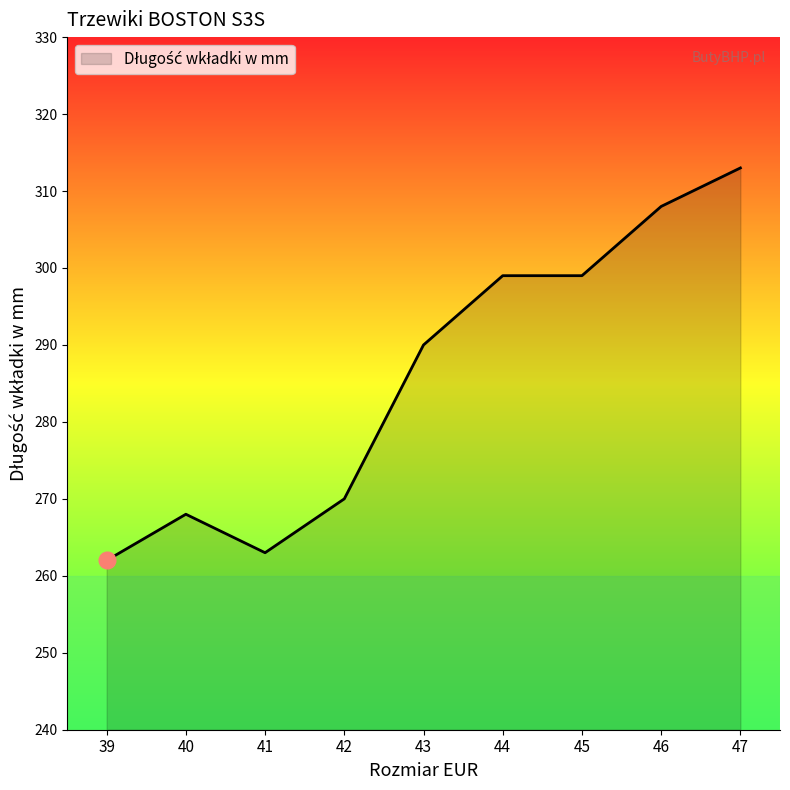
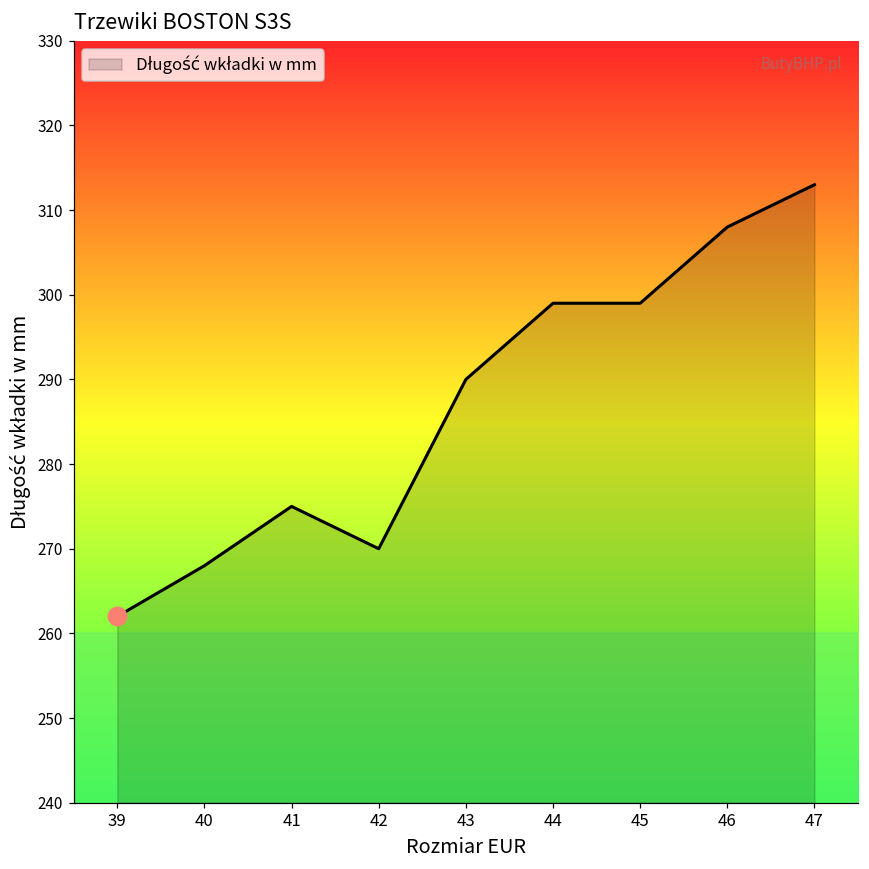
Długość wkładki w mm, 41: 263 -> 275
